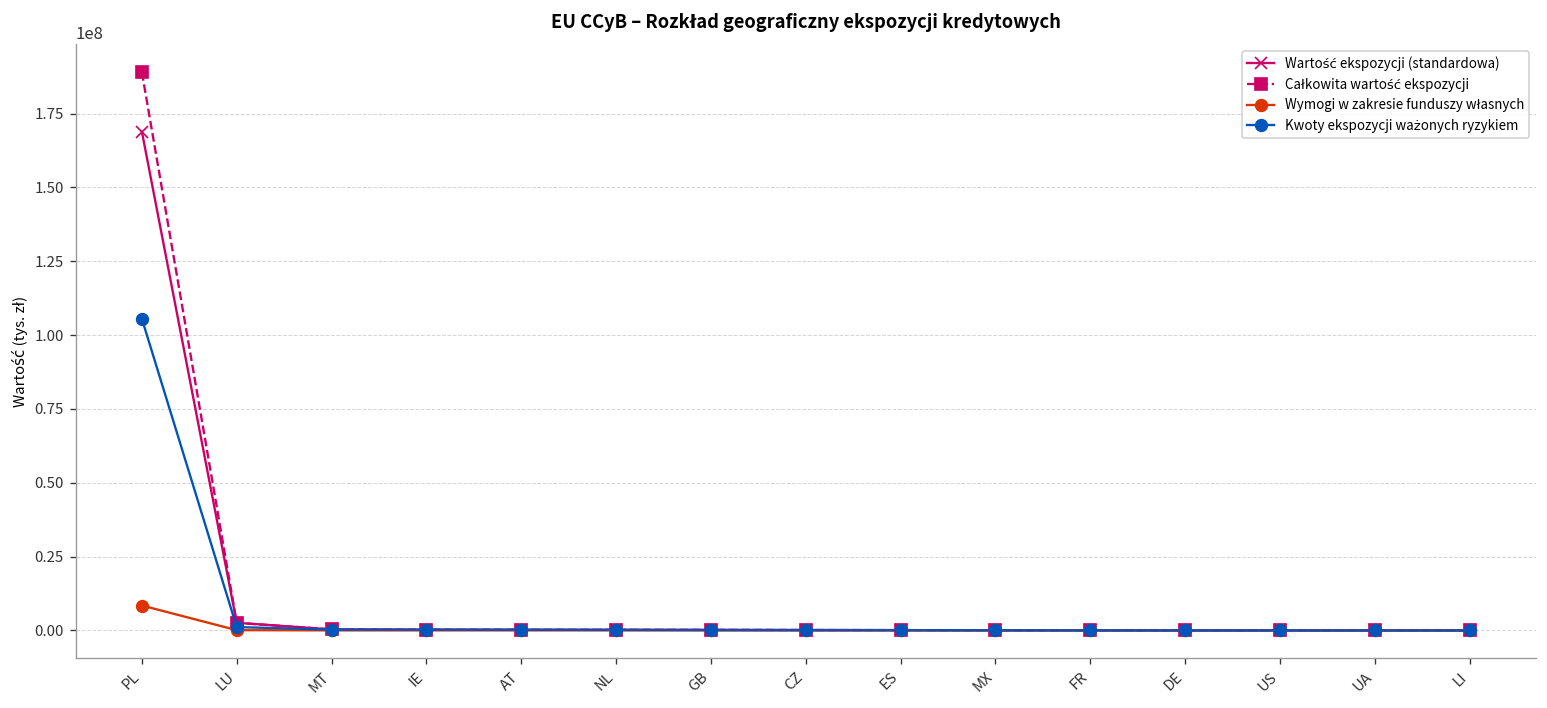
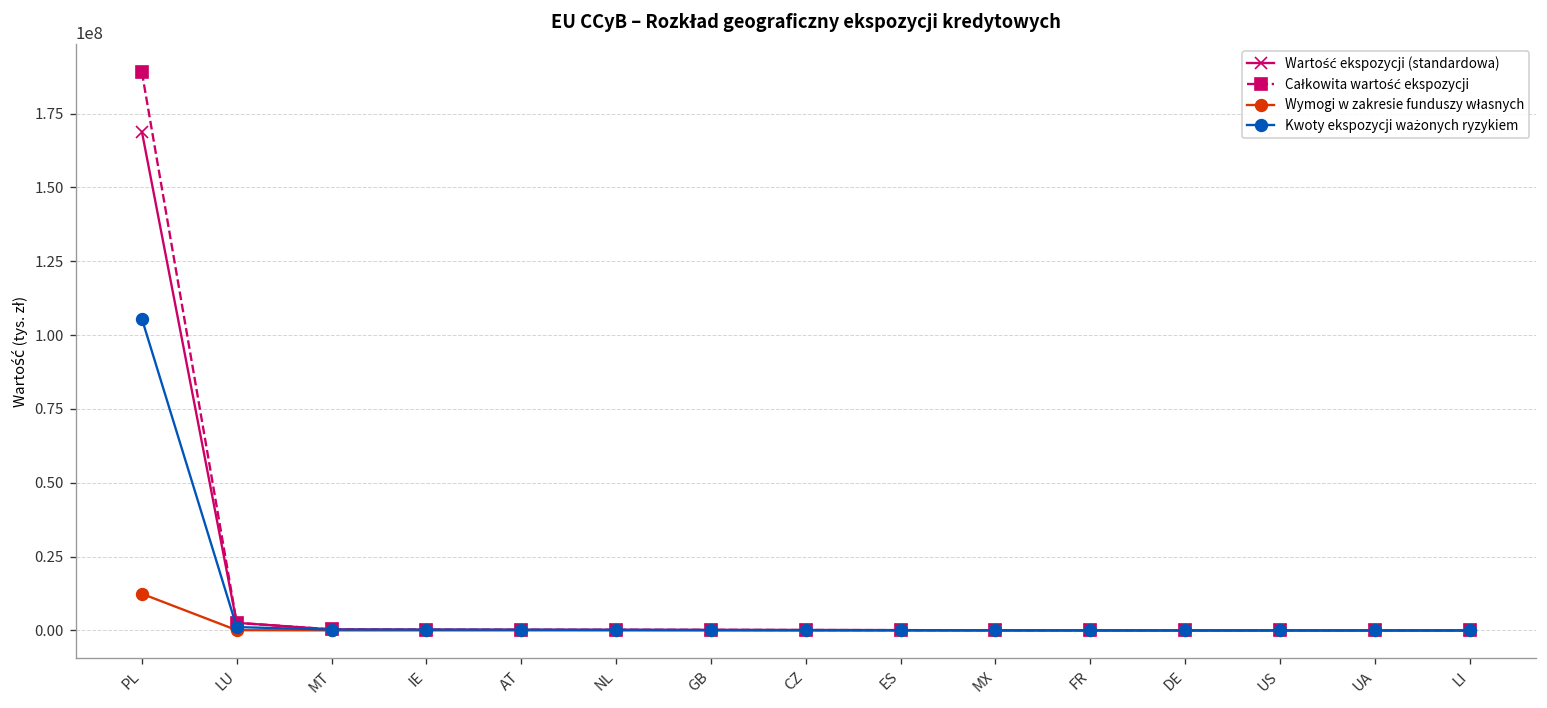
Wymogi w zakresie funduszy własnych, PL: 8000000 -> 12000000
